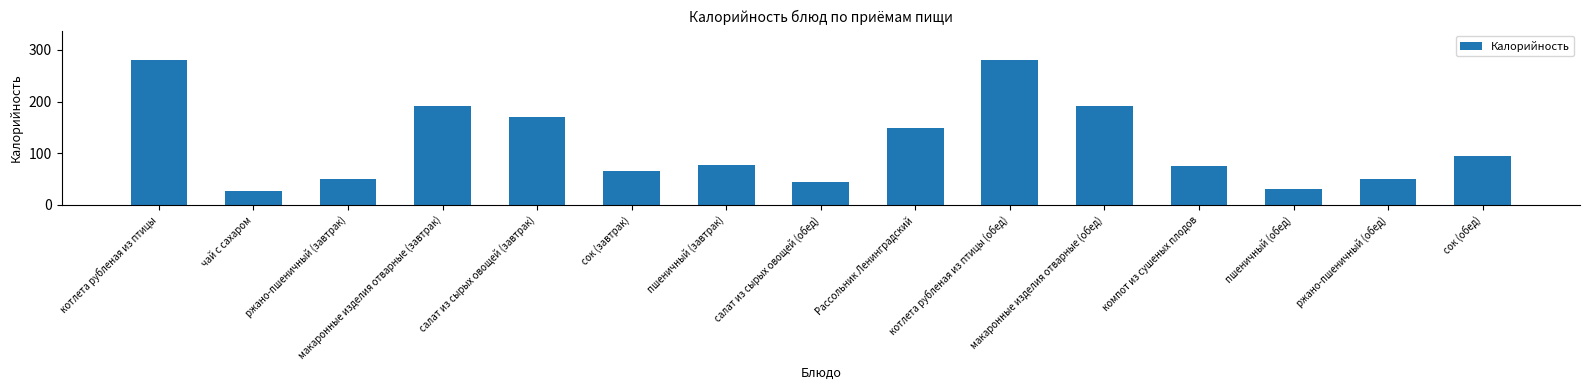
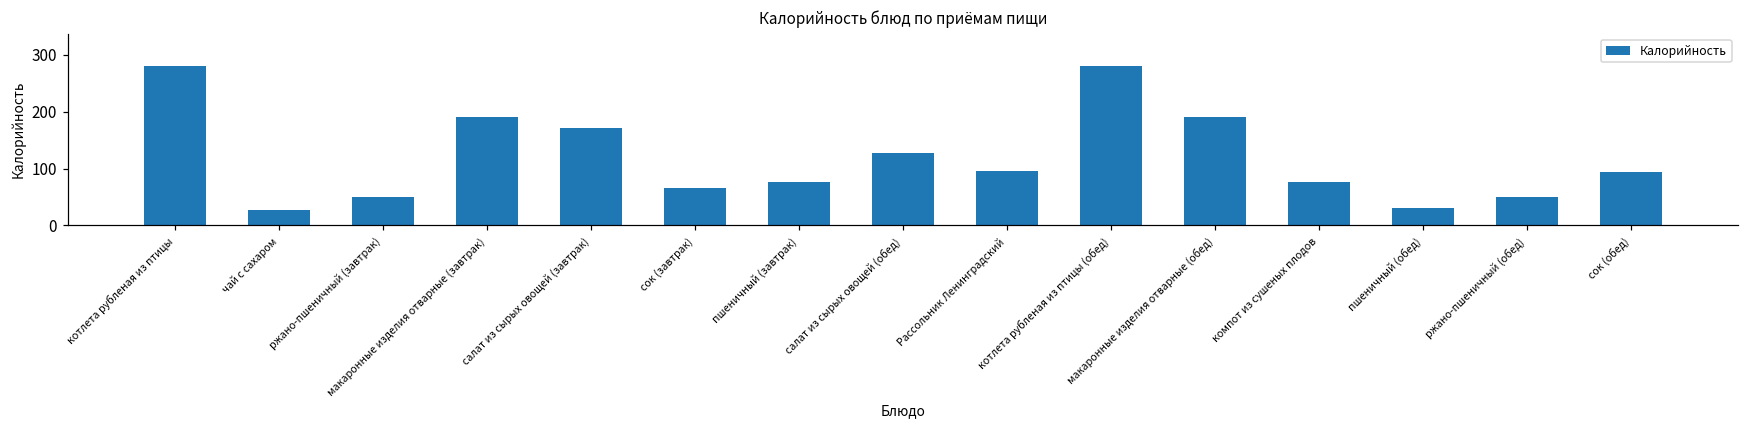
салат из сырых овощей (обед): 40 -> 130
Рассольник Ленинградский: 150 -> 100
